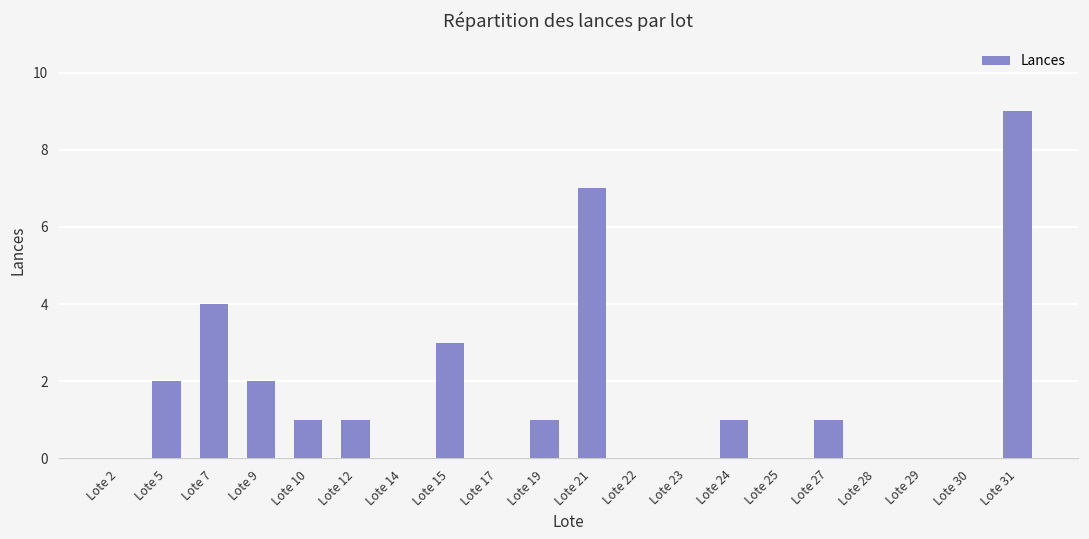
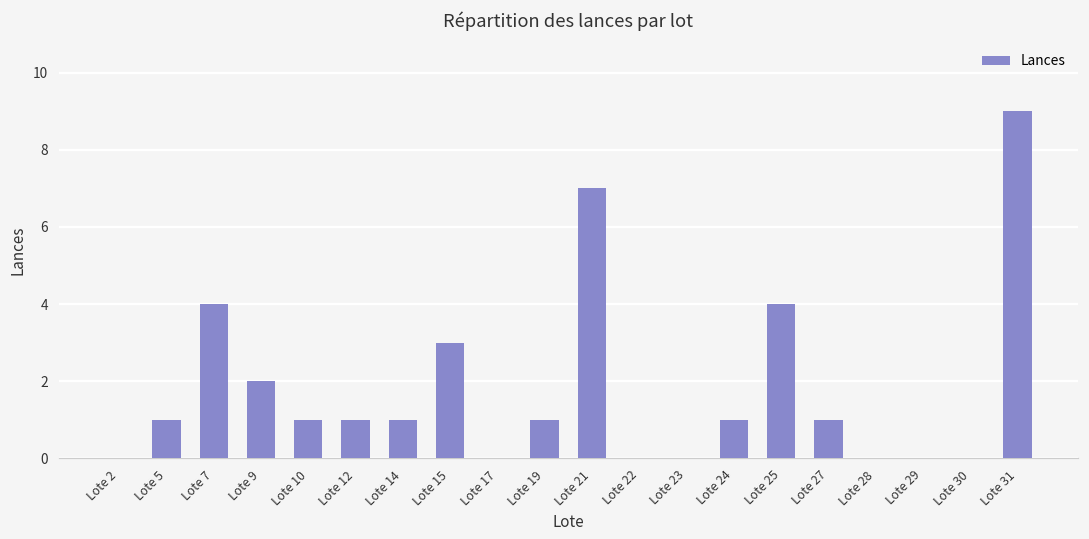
Lote 5: 2 -> 1
Lote 14: 0 -> 1
Lote 25: 0 -> 4
